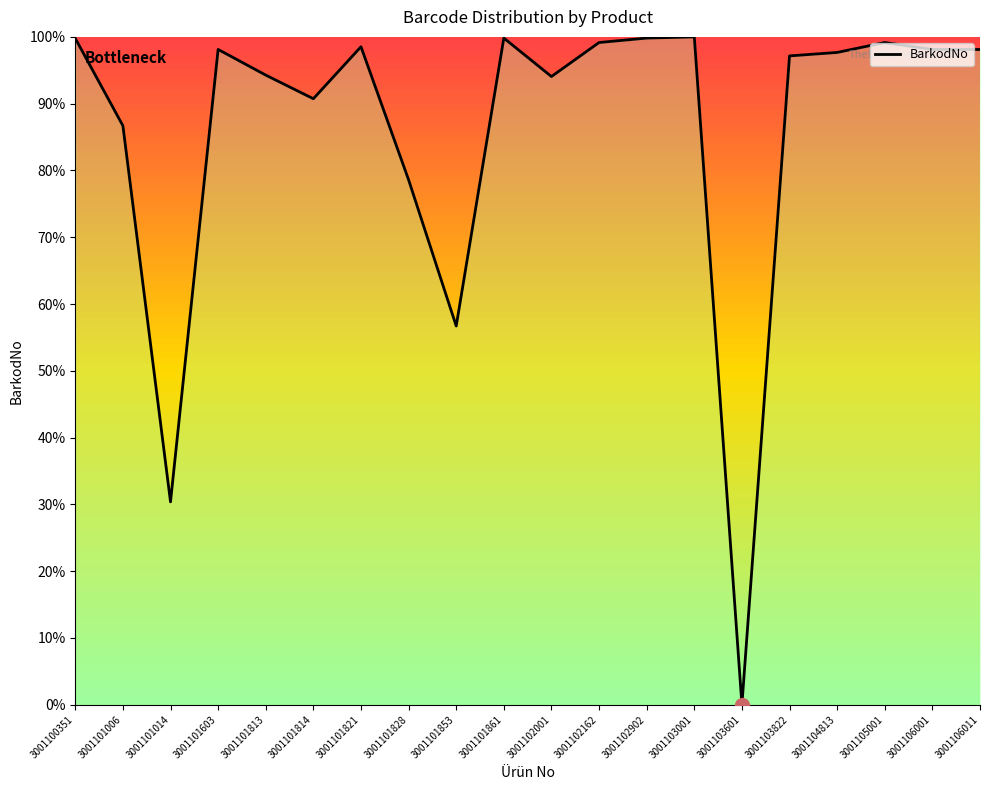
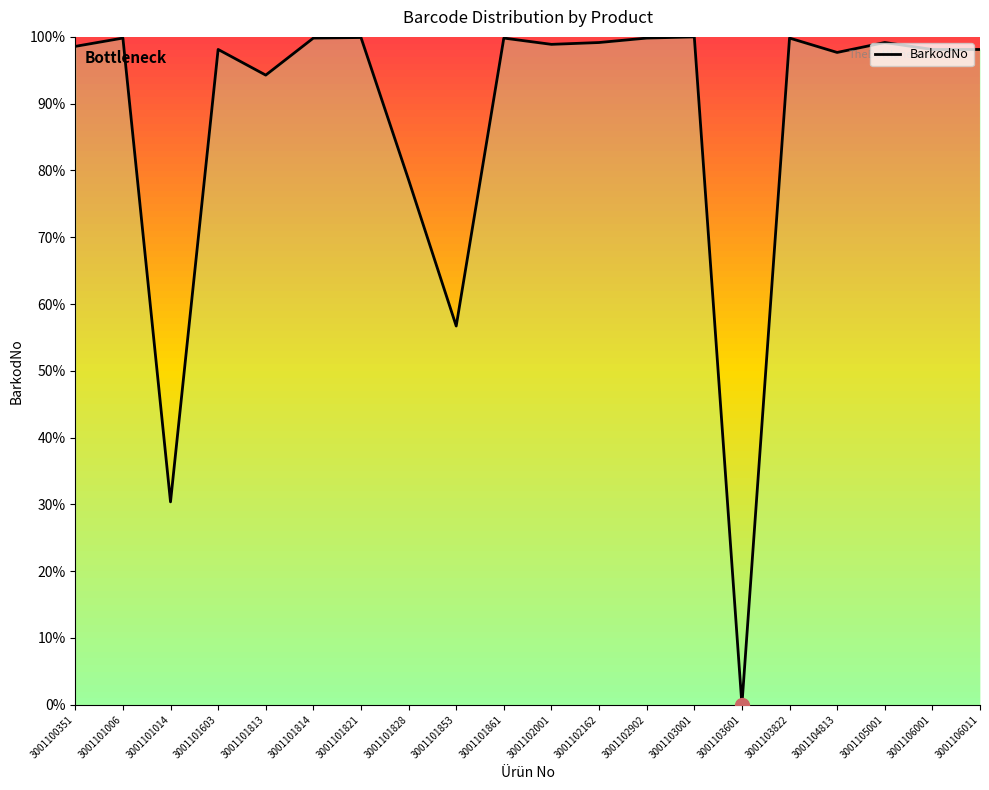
BarkodNo, 3001100351: 100% -> 99%
BarkodNo, 3001101006: 87% -> 100%
BarkodNo, 3001101814: 91% -> 100%
BarkodNo, 3001101821: 99% -> 100%
BarkodNo, 3001102001: 94% -> 99%
BarkodNo, 3001103822: 97% -> 100%
